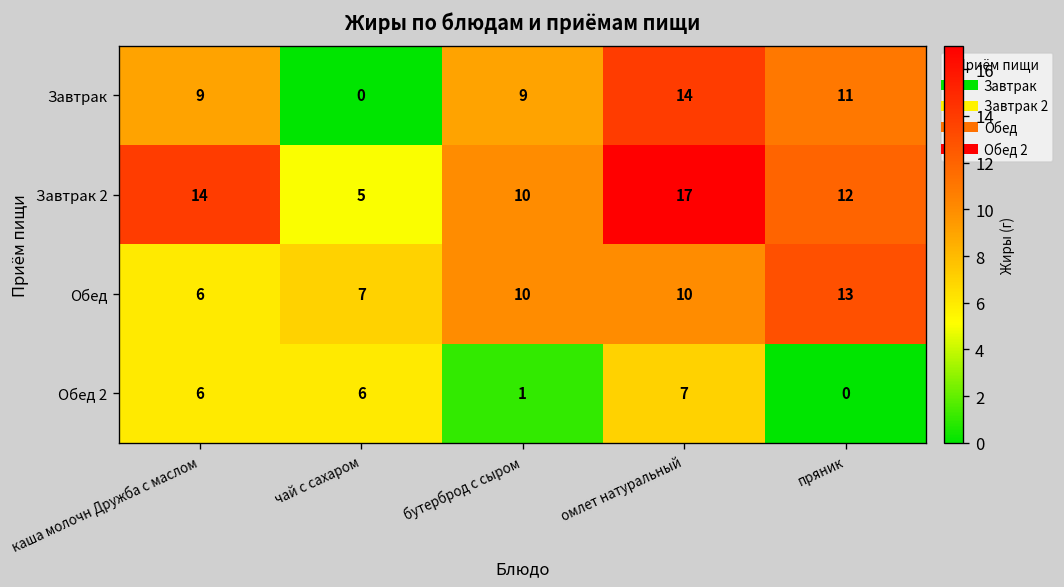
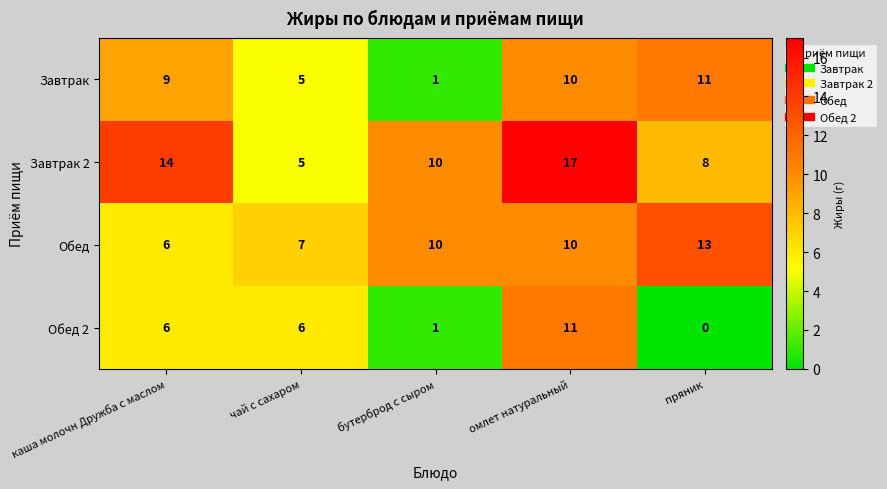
Завтрак, чай с сахаром: 0 -> 5
Завтрак, бутерброд с сыром: 9 -> 1
Завтрак, омлет натуральный: 14 -> 10
Завтрак 2, пряник: 12 -> 8
Обед 2, омлет натуральный: 7 -> 11
